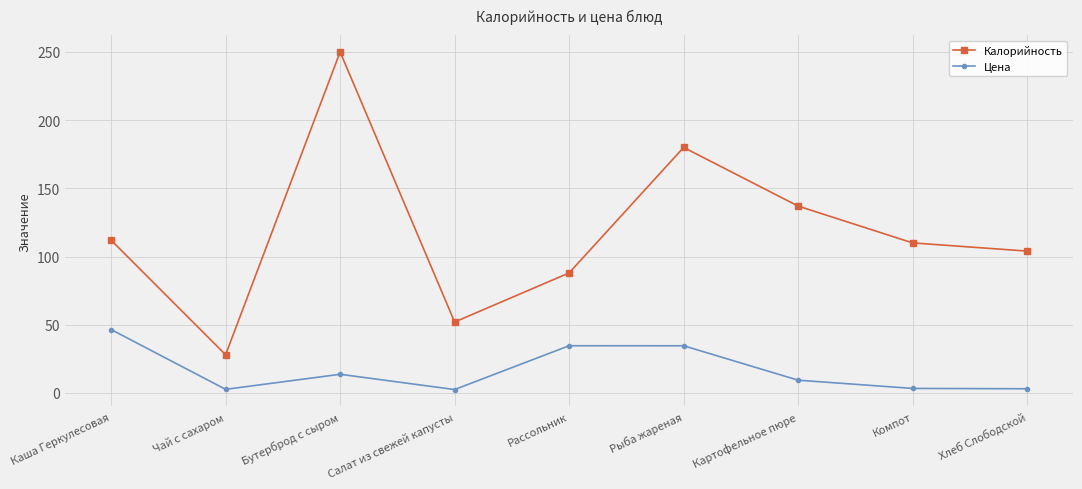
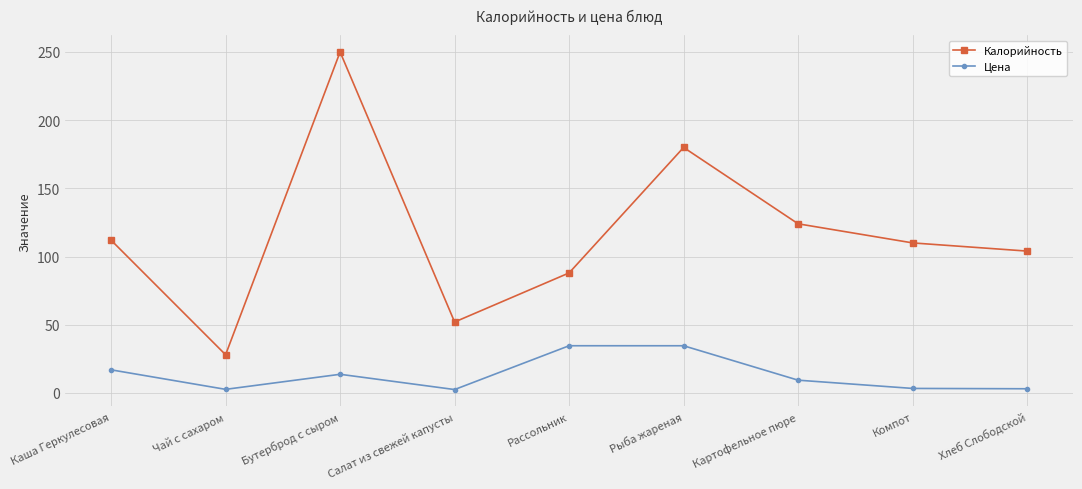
Цена, Каша Геркулесовая: 46 -> 17
Калорийность, Картофельное пюре: 137 -> 124
